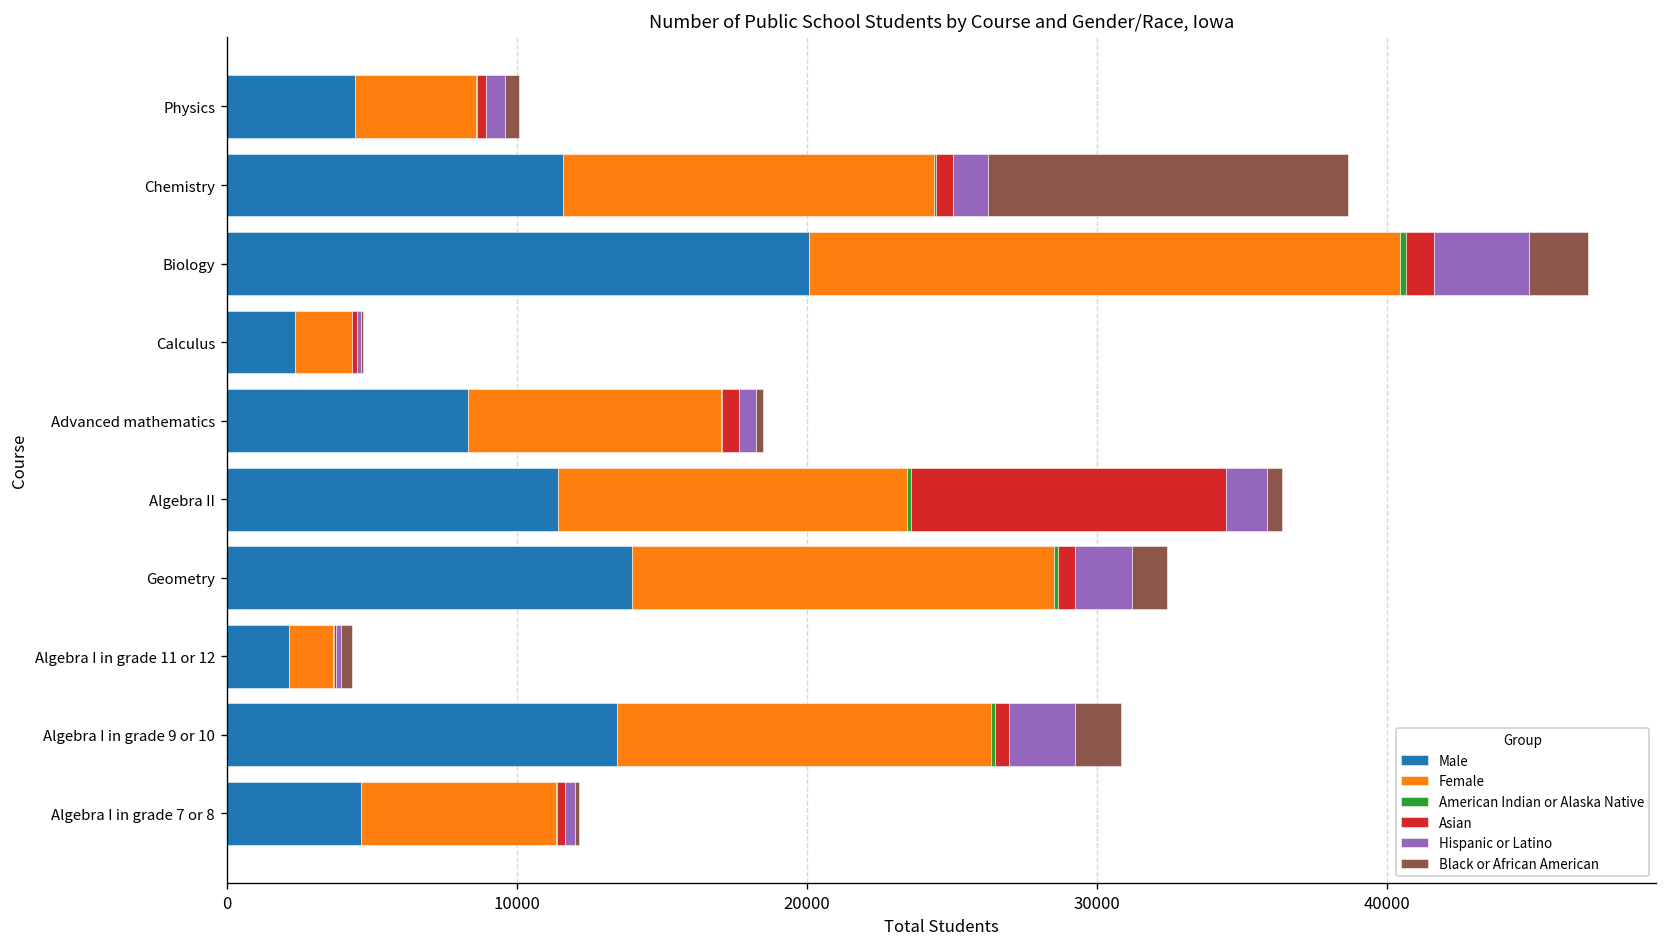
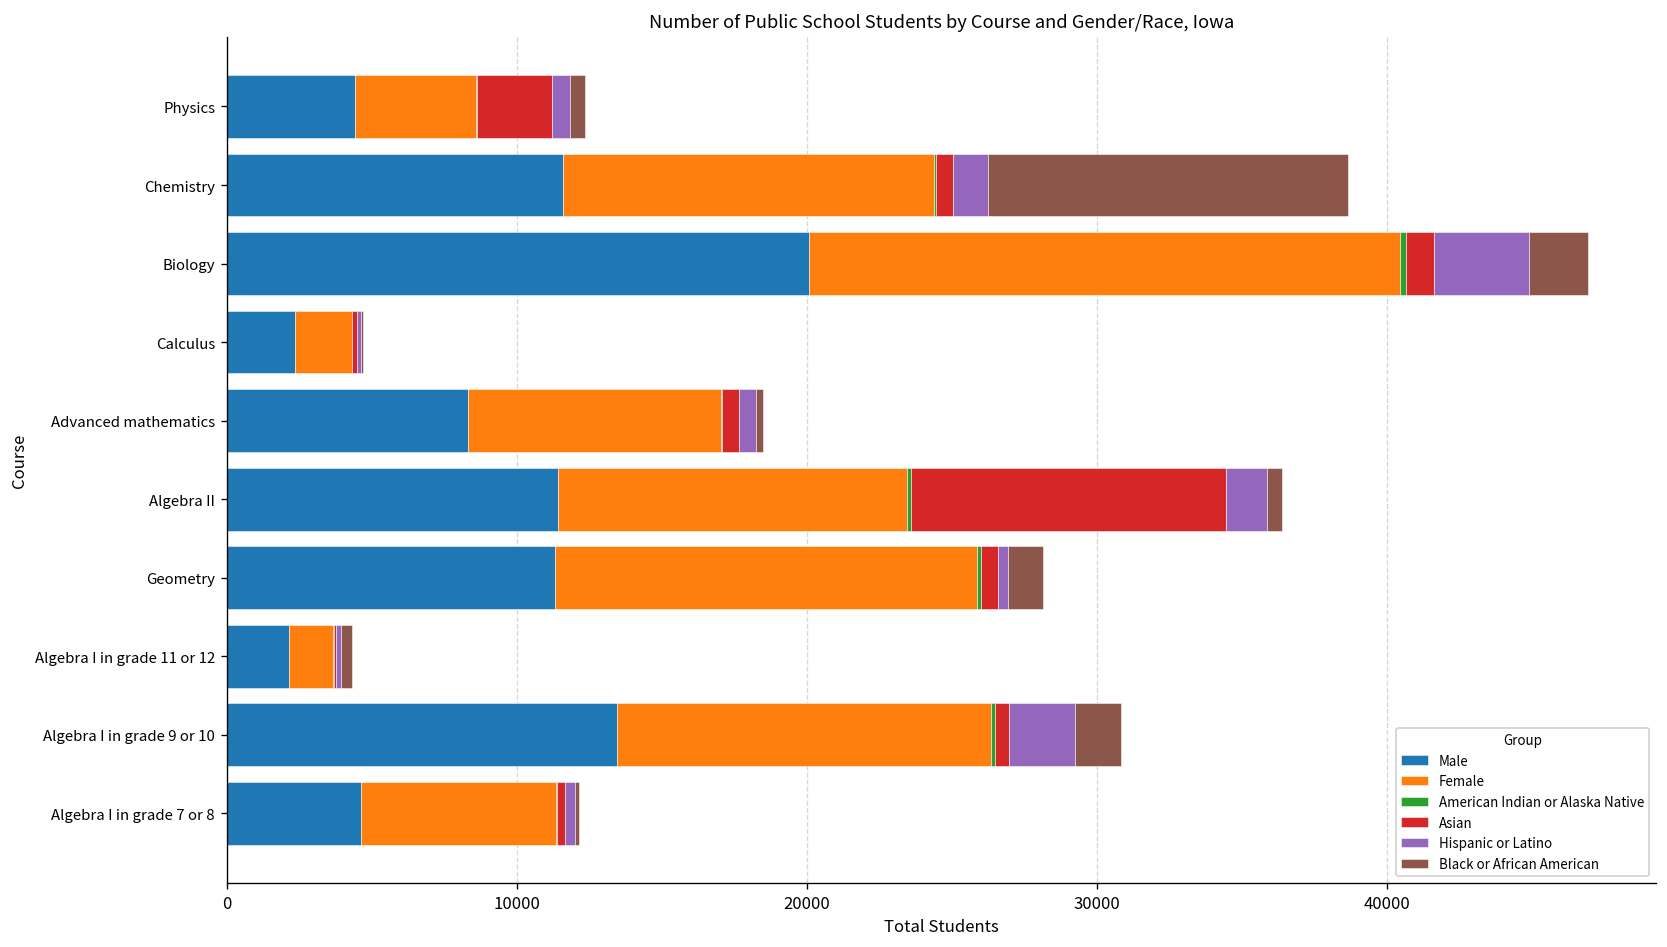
Asian, Physics: 300 -> 2600
Male, Geometry: 14000 -> 11300
Hispanic or Latino, Geometry: 2000 -> 400
